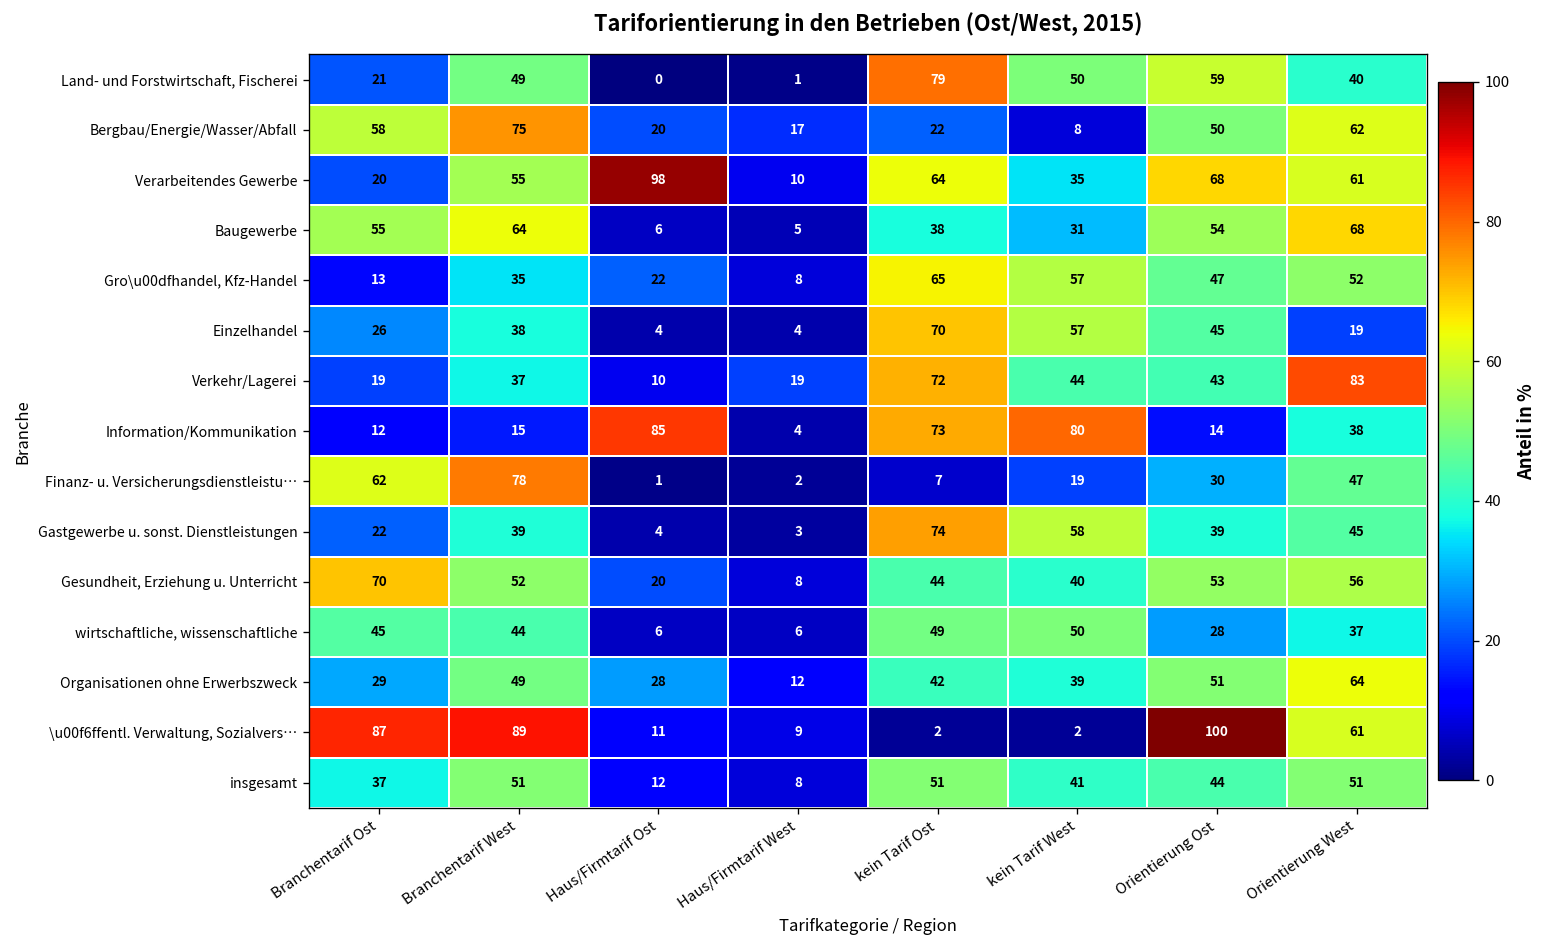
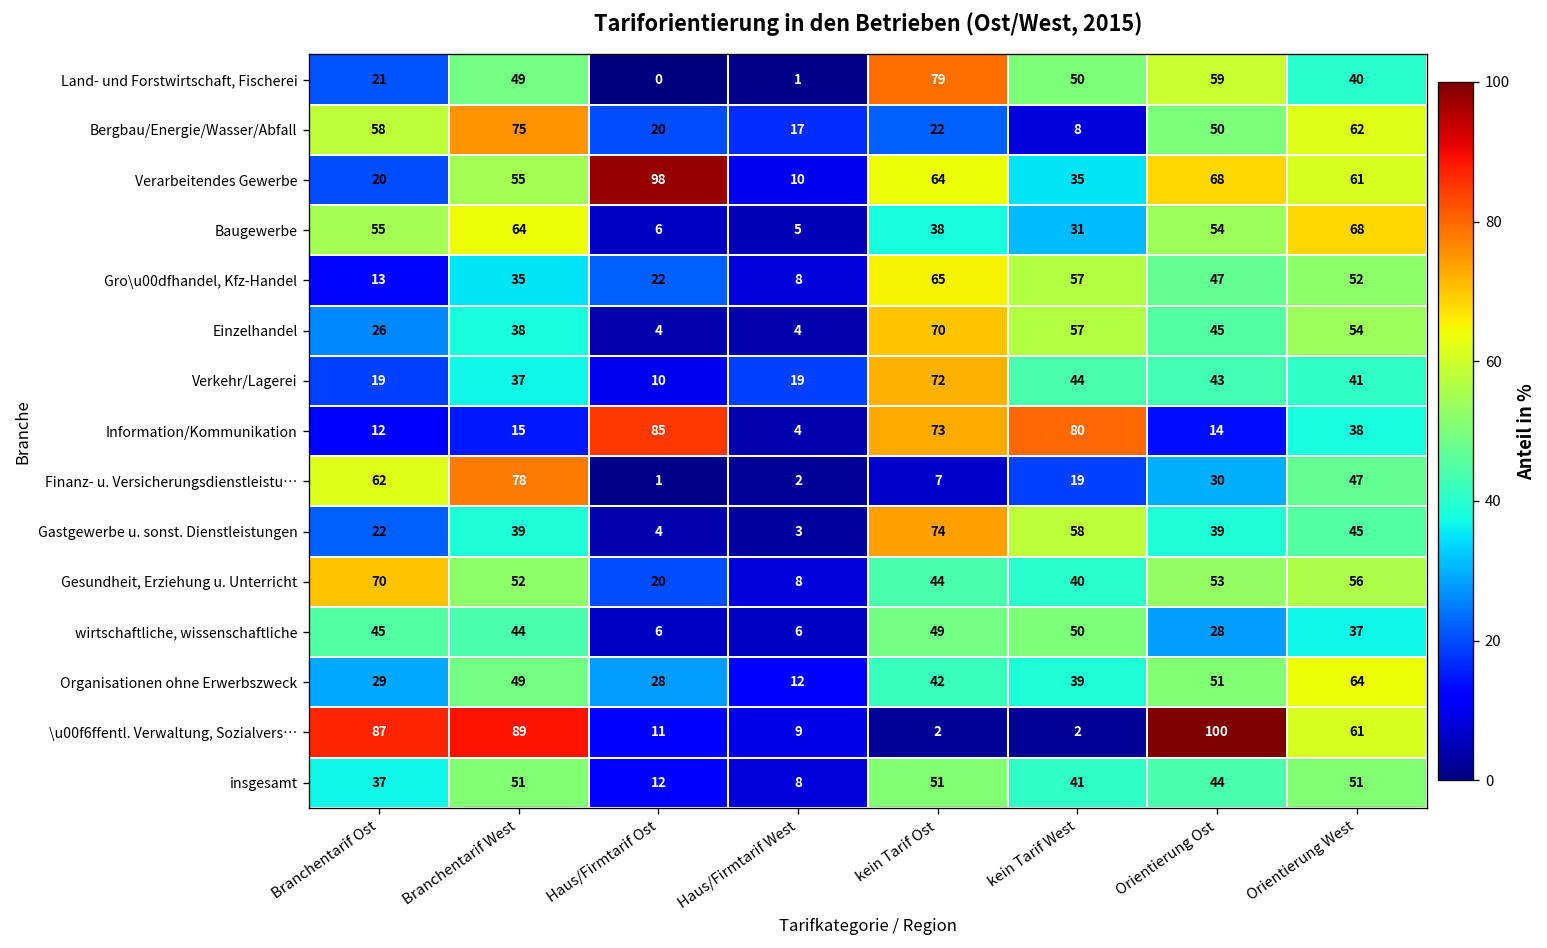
Einzelhandel, Orientierung West: 19 -> 54
Verkehr/Lagerei, Orientierung West: 83 -> 41
